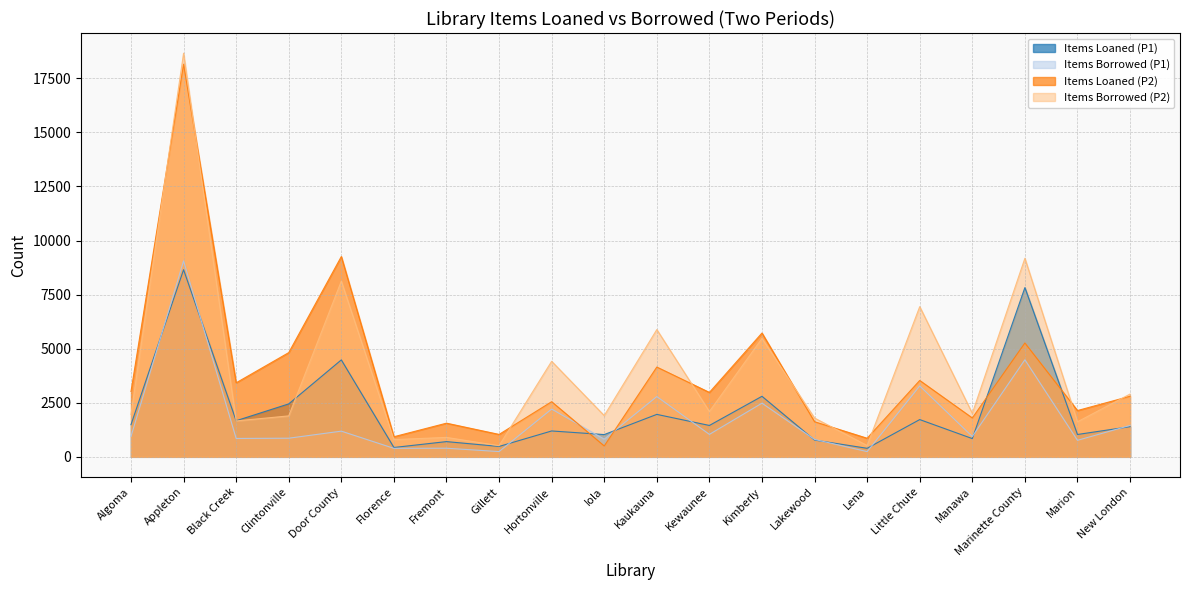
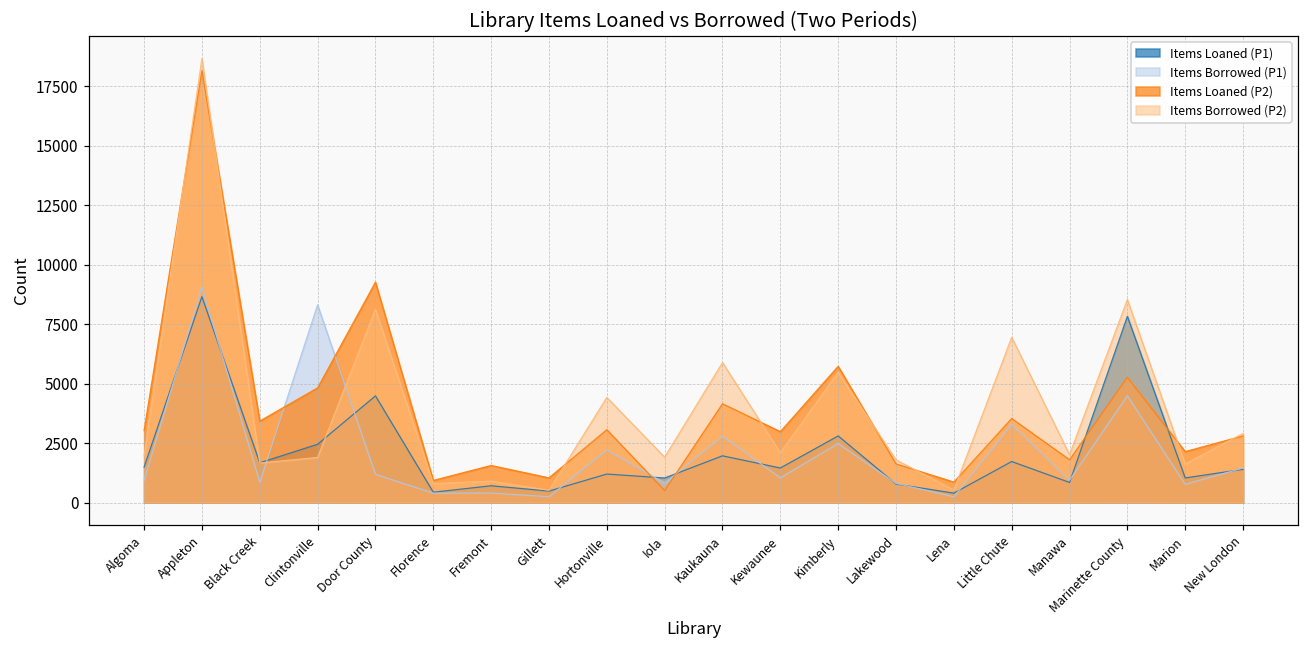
Items Borrowed (P1), Clintonville: 900 -> 8300
Items Loaned (P2), Hortonville: 2500 -> 3100
Items Borrowed (P2), Marinette County: 9200 -> 8500
